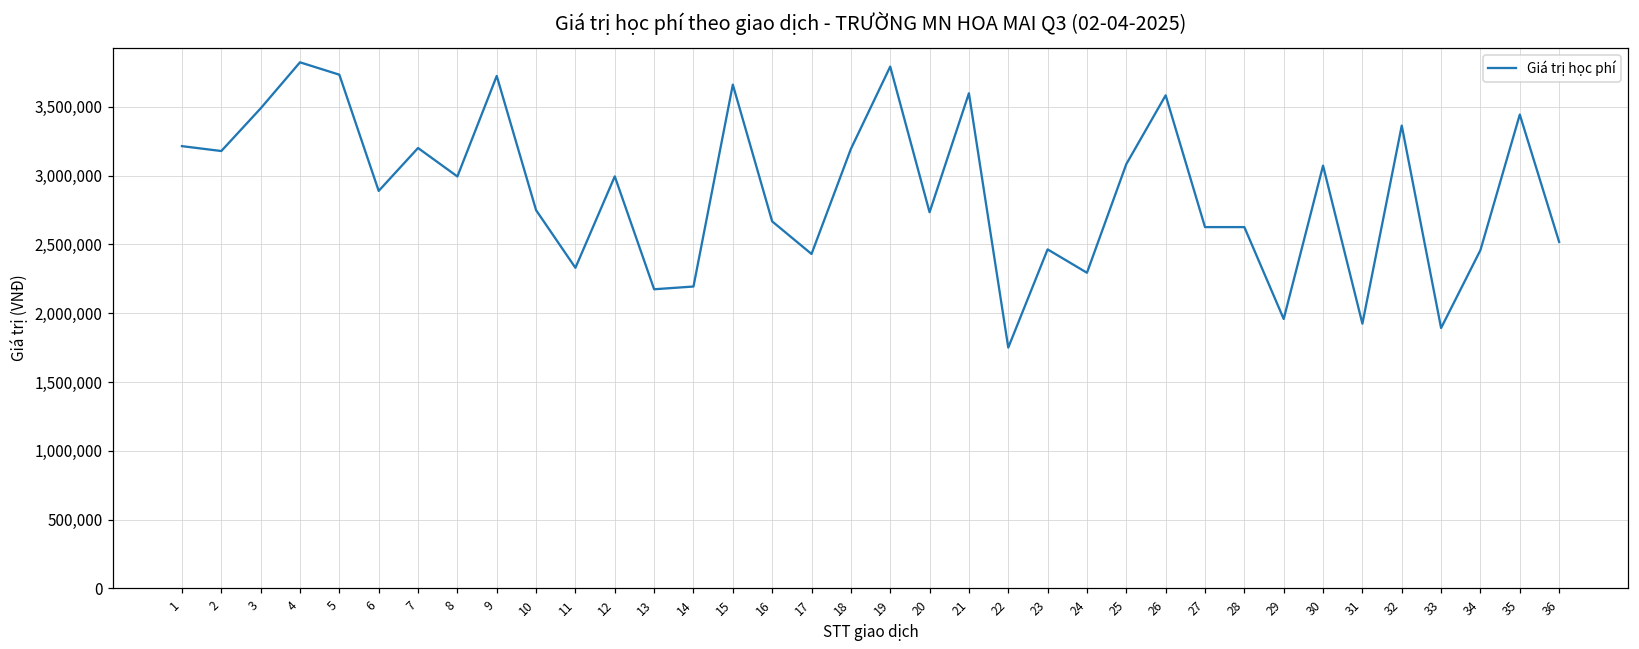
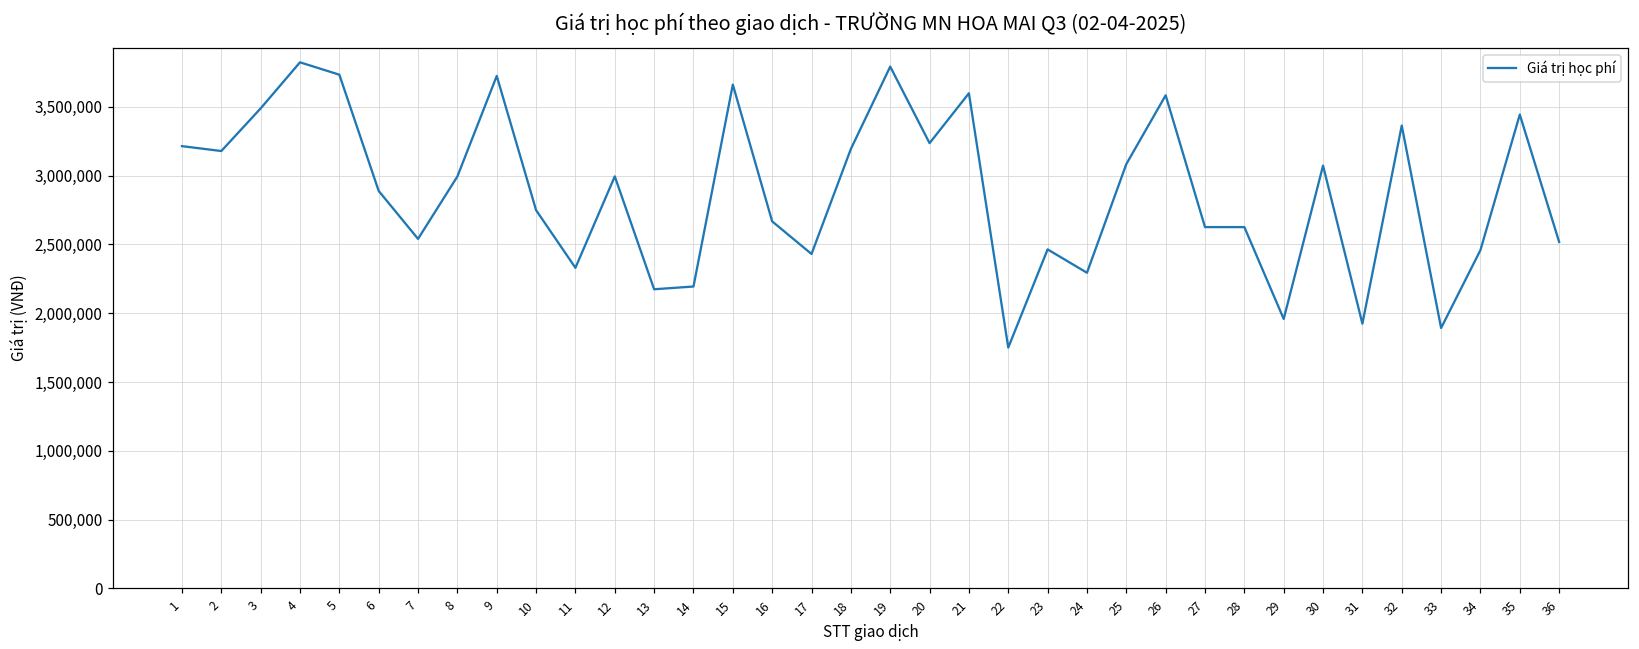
7: 3,200,000 -> 2,540,000
20: 2,730,000 -> 3,240,000
